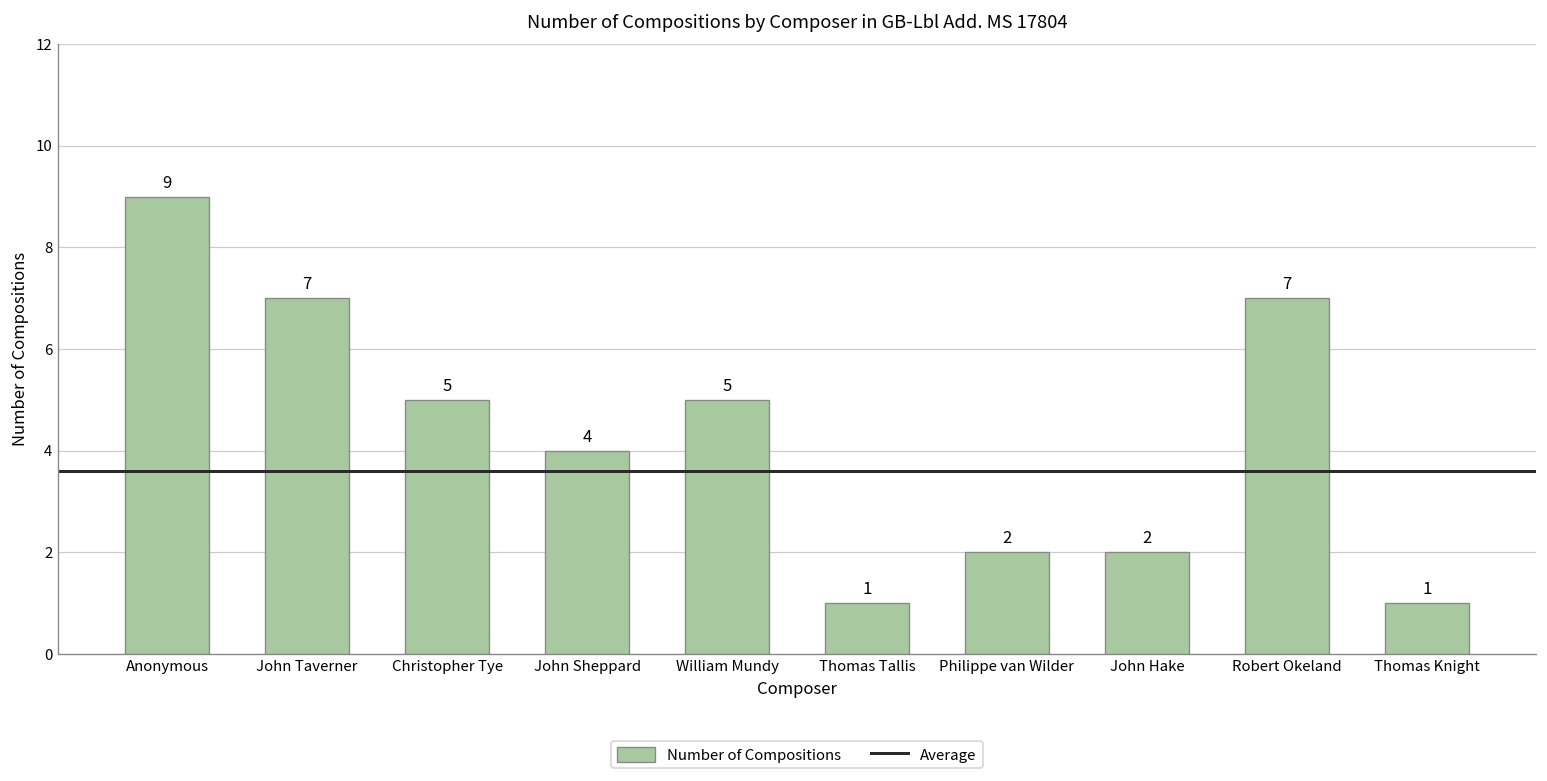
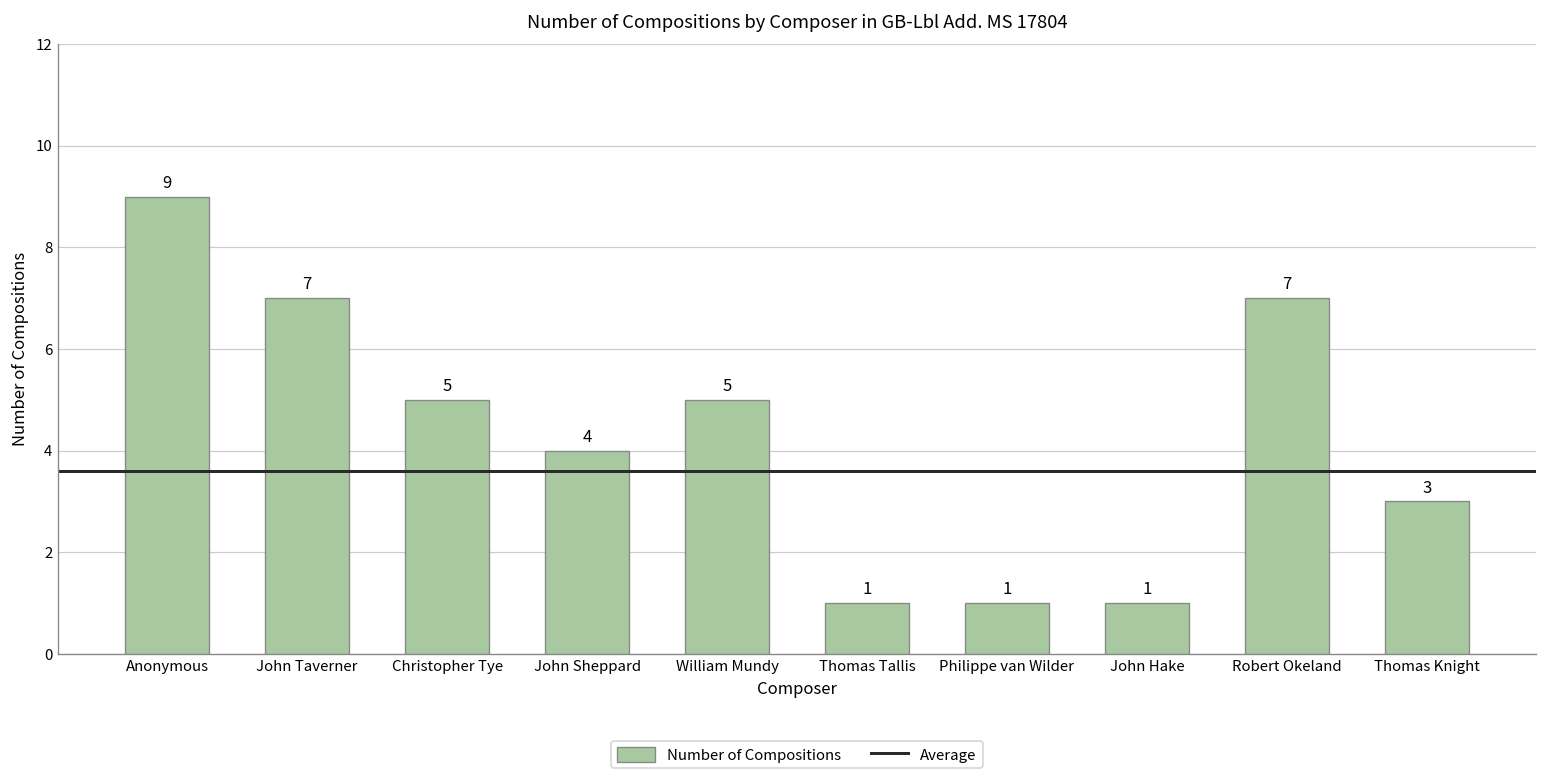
Philippe van Wilder: 2 -> 1
John Hake: 2 -> 1
Thomas Knight: 1 -> 3
